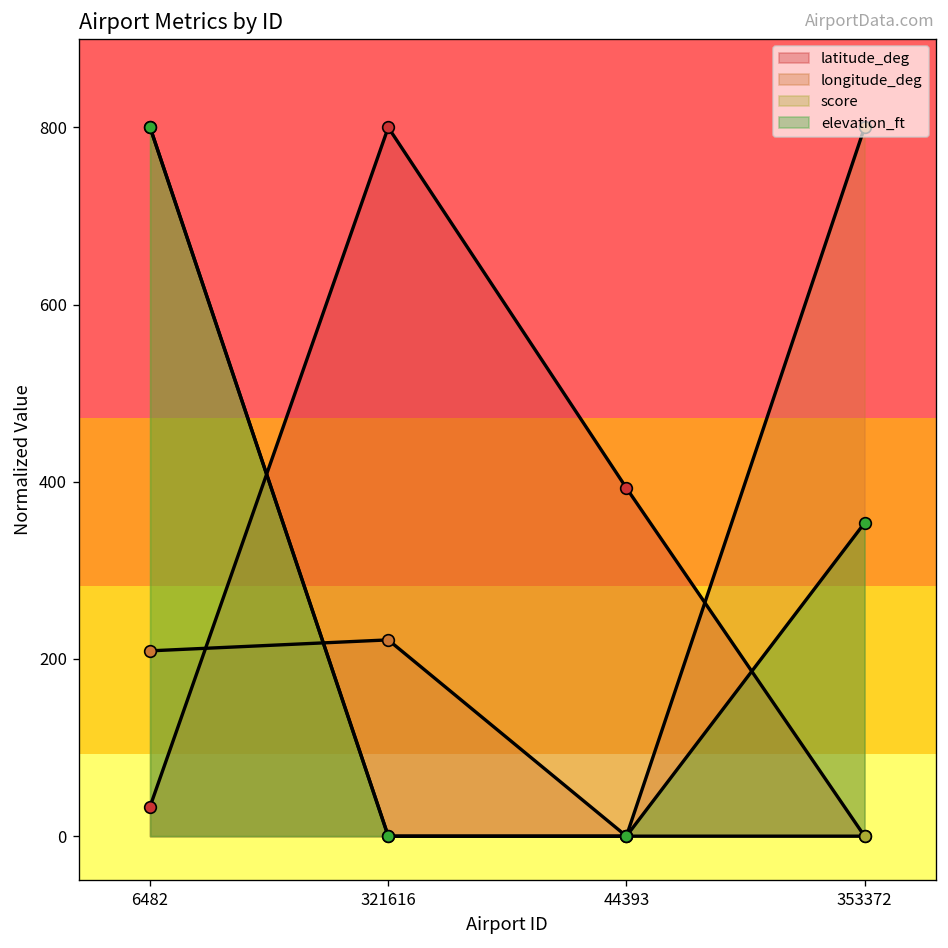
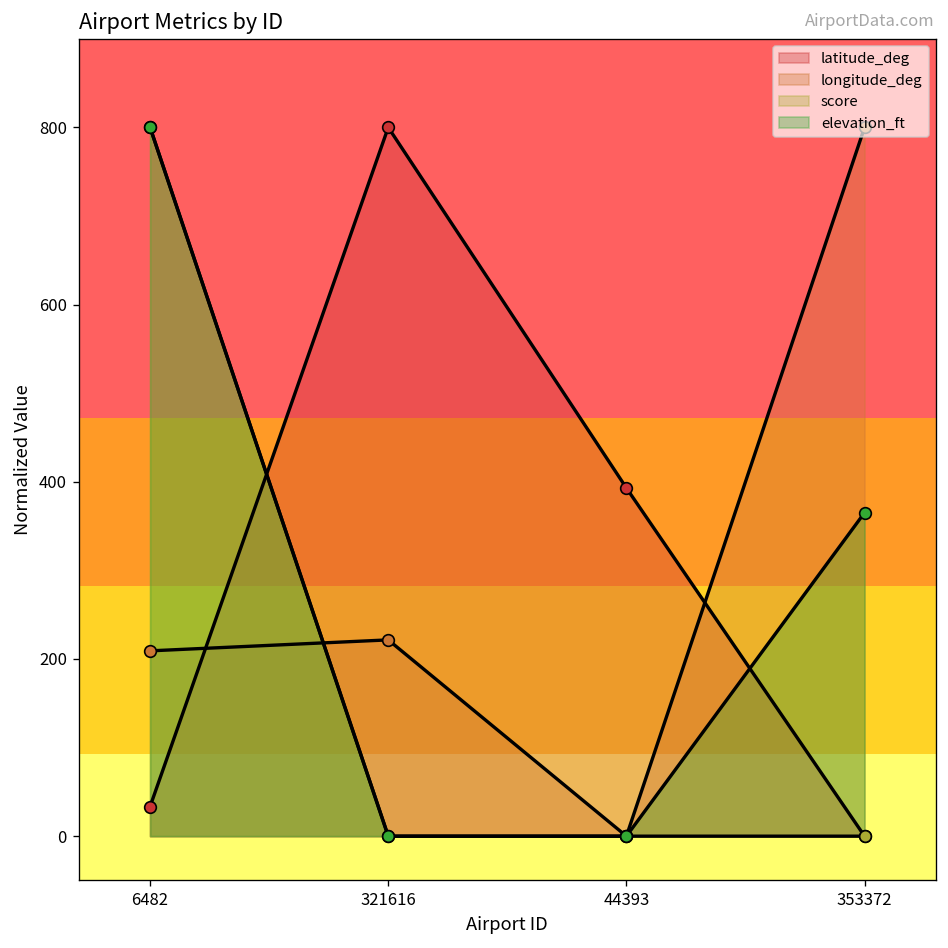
elevation_ft, 353372: 350 -> 370
